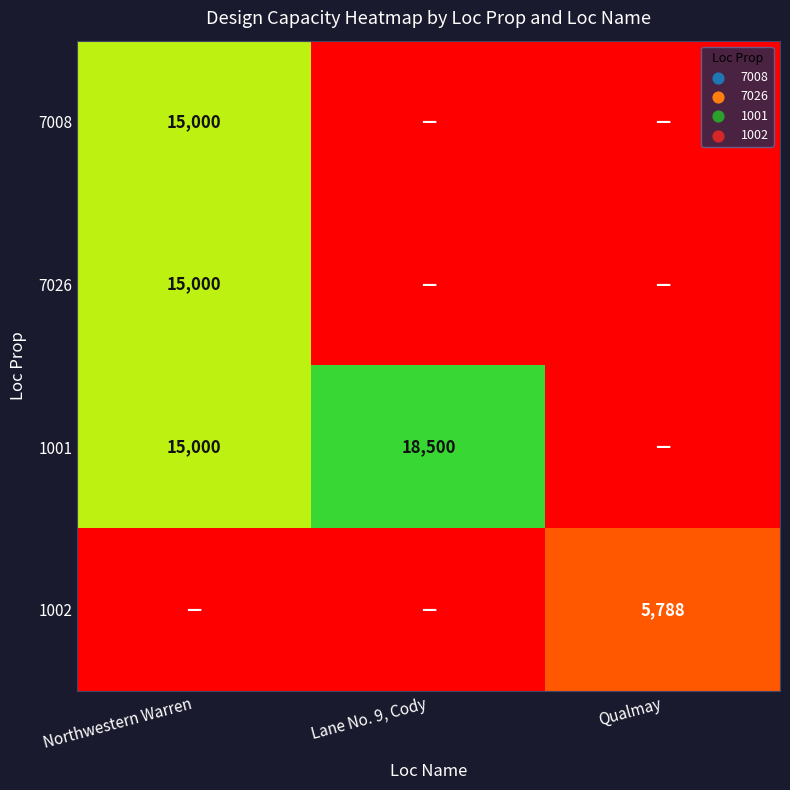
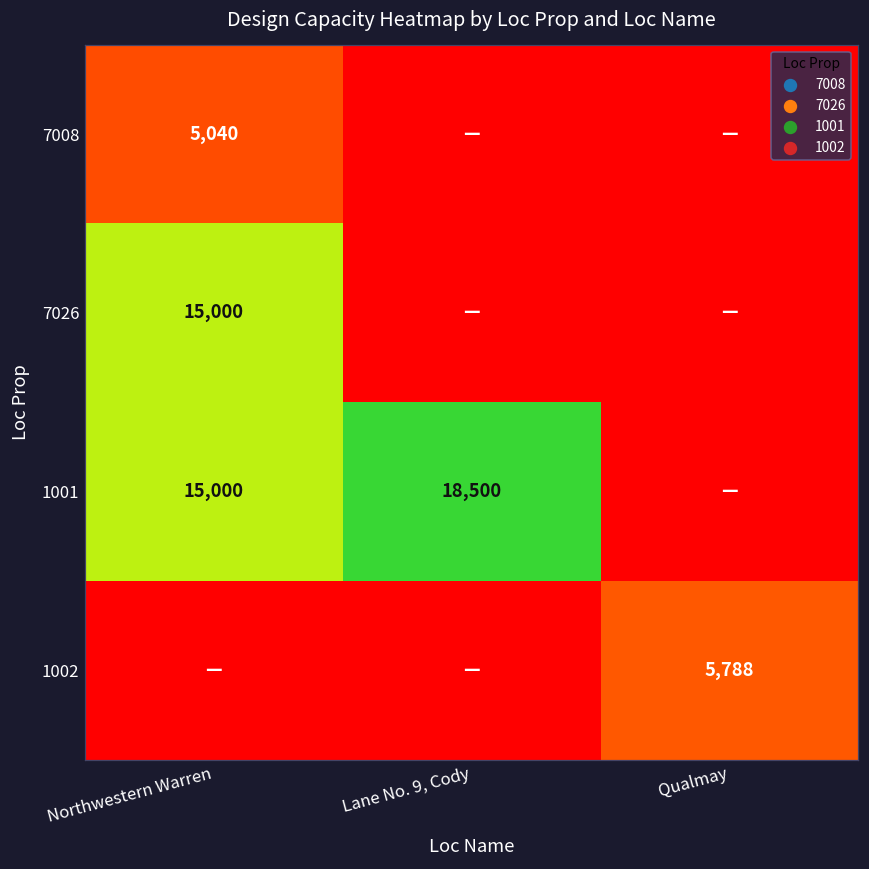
7008, Northwestern Warren: 15,000 -> 5,040
